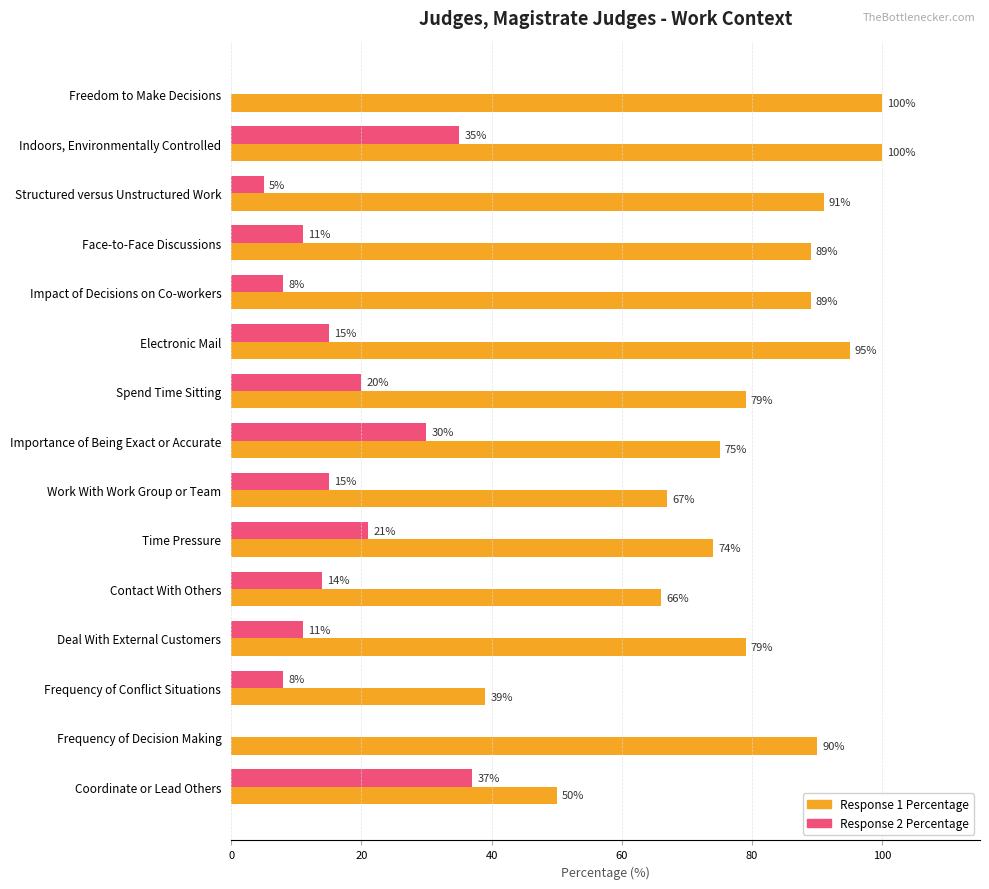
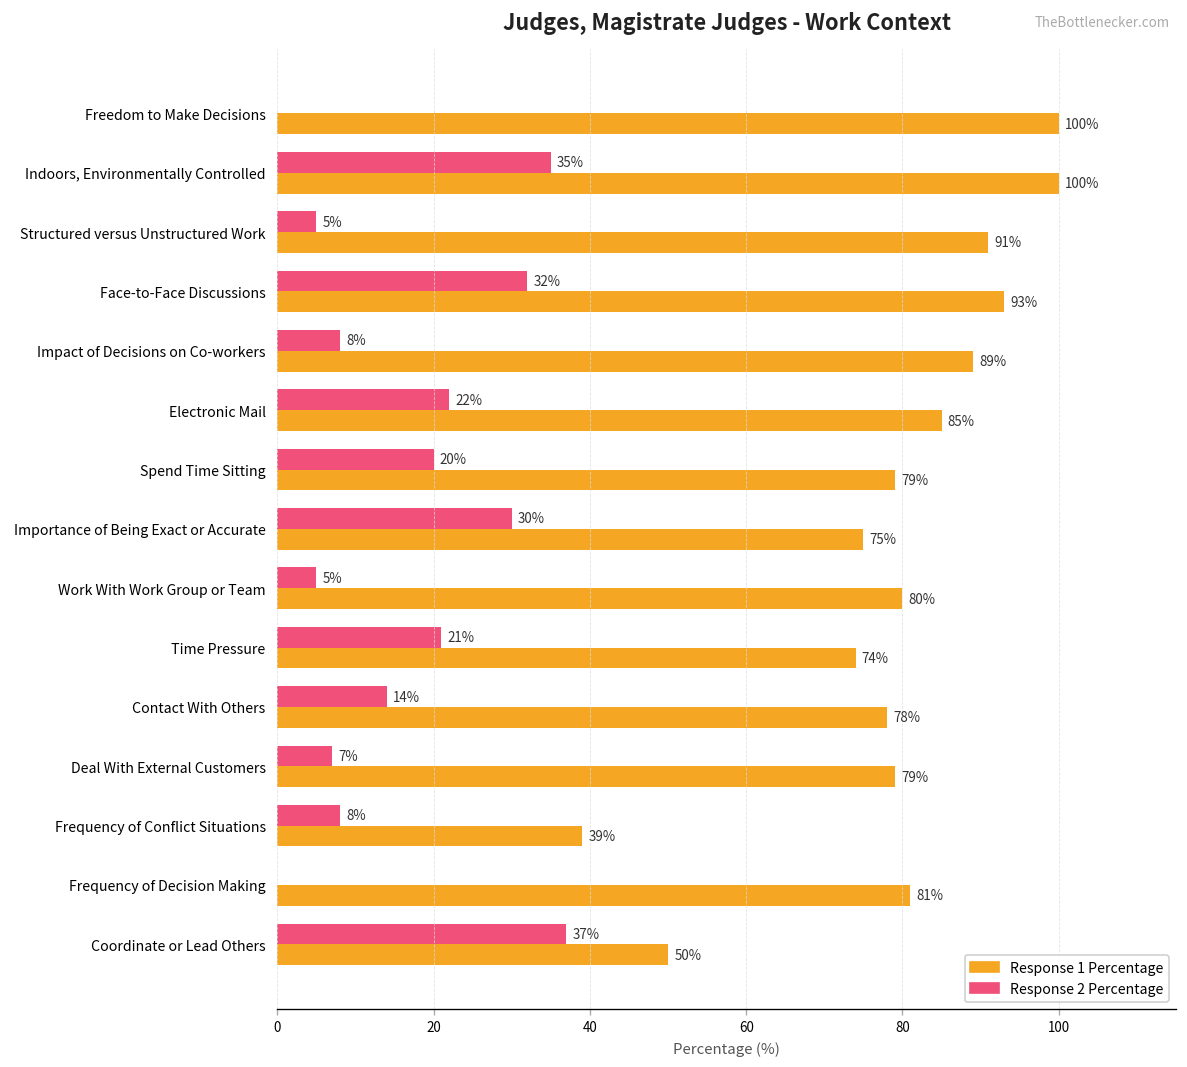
Response 2 Percentage, Face-to-Face Discussions: 11% -> 32%
Response 1 Percentage, Face-to-Face Discussions: 89% -> 93%
Response 2 Percentage, Electronic Mail: 15% -> 22%
Response 1 Percentage, Electronic Mail: 95% -> 85%
Response 2 Percentage, Work With Work Group or Team: 15% -> 5%
Response 1 Percentage, Work With Work Group or Team: 67% -> 80%
Response 1 Percentage, Contact With Others: 66% -> 78%
Response 2 Percentage, Deal With External Customers: 11% -> 7%
Response 1 Percentage, Frequency of Decision Making: 90% -> 81%
